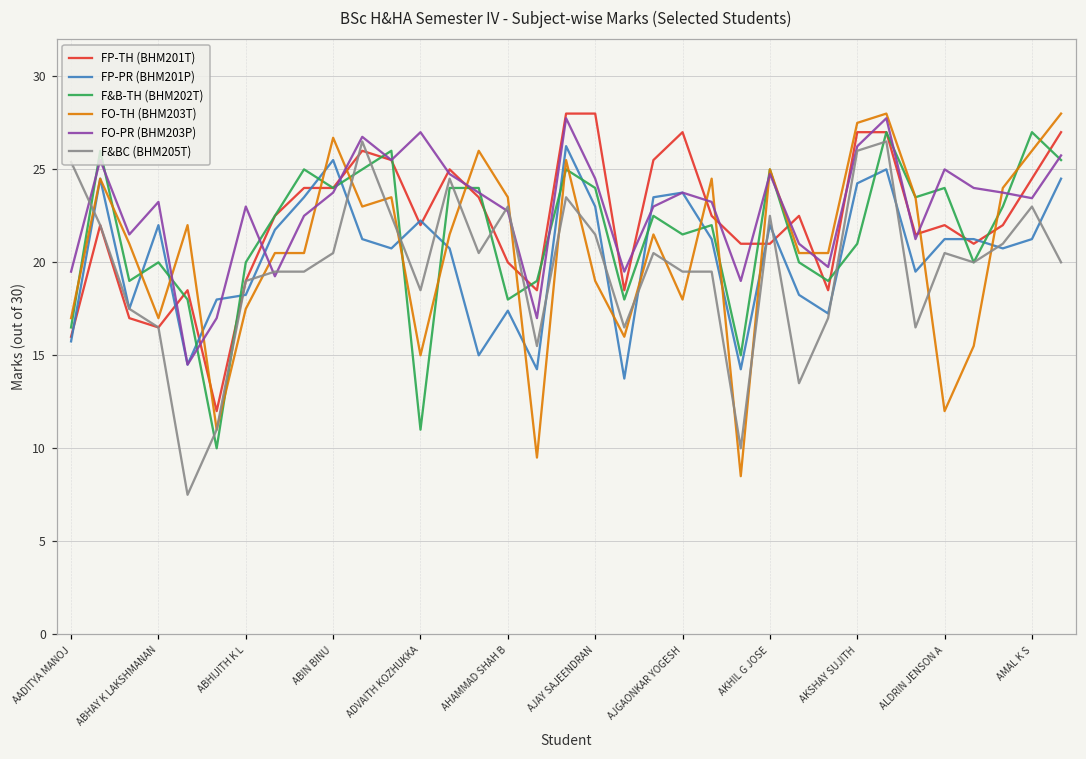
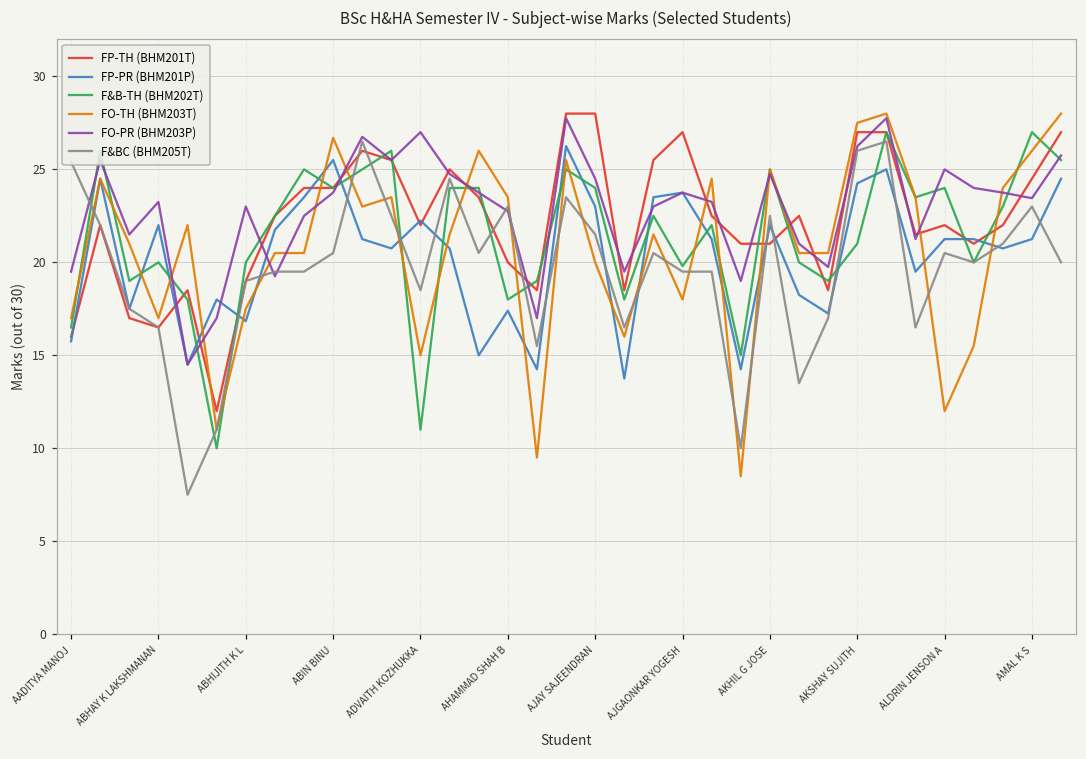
FP-PR (BHM201P), ABHIJITH K L: 18.3 -> 16.8
FO-TH (BHM203T), AJAY SAJEENDRAN: 19 -> 20
F&B-TH (BHM202T), AJGAONKAR YOGESH: 21.5 -> 19.8
